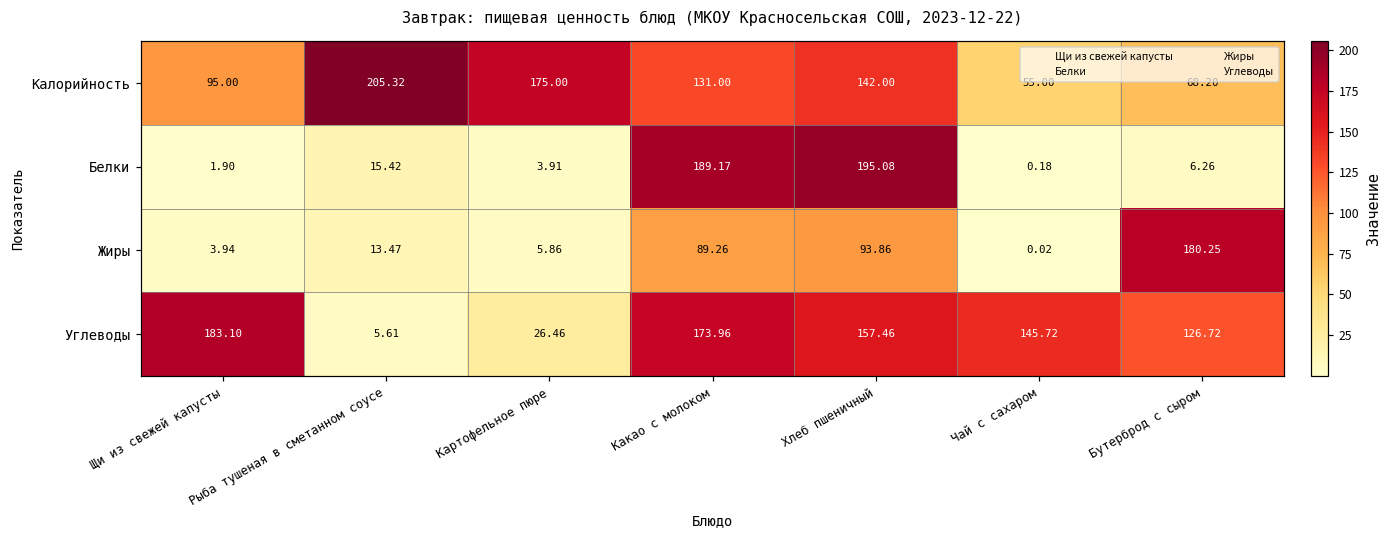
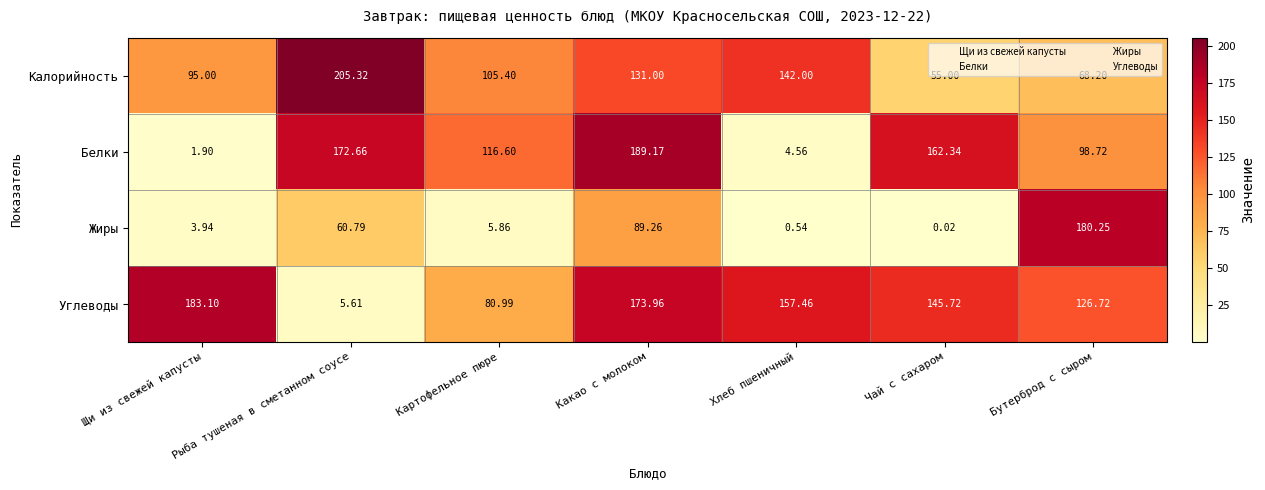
Калорийность, Картофельное пюре: 175.00 -> 105.40
Белки, Рыба тушеная в сметанном соусе: 15.42 -> 172.66
Белки, Картофельное пюре: 3.91 -> 116.60
Белки, Хлеб пшеничный: 195.08 -> 4.56
Белки, Чай с сахаром: 0.18 -> 162.34
Белки, Бутерброд с сыром: 6.26 -> 98.72
Жиры, Рыба тушеная в сметанном соусе: 13.47 -> 60.79
Жиры, Хлеб пшеничный: 93.86 -> 0.54
Углеводы, Картофельное пюре: 26.46 -> 80.99
